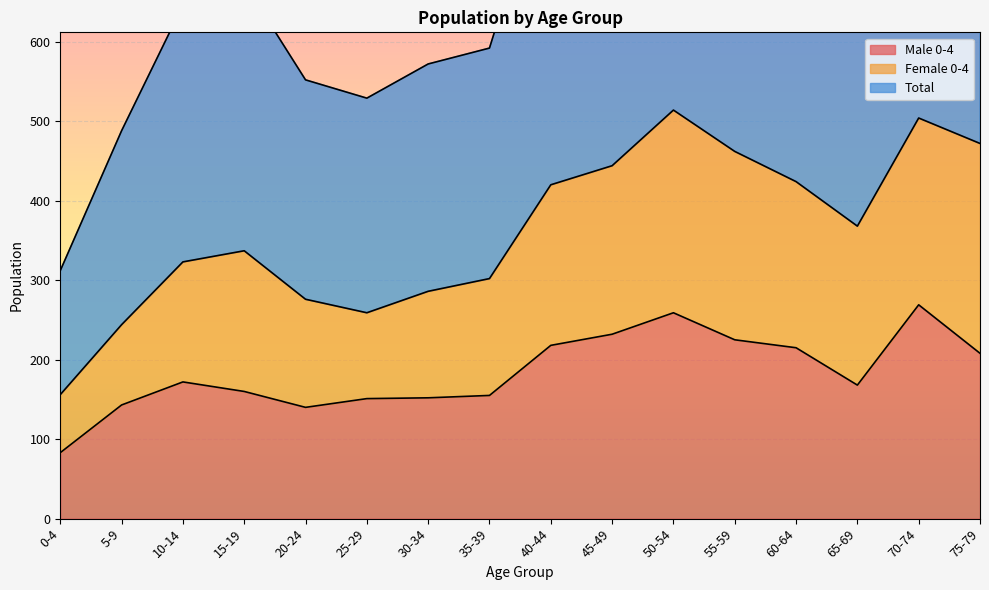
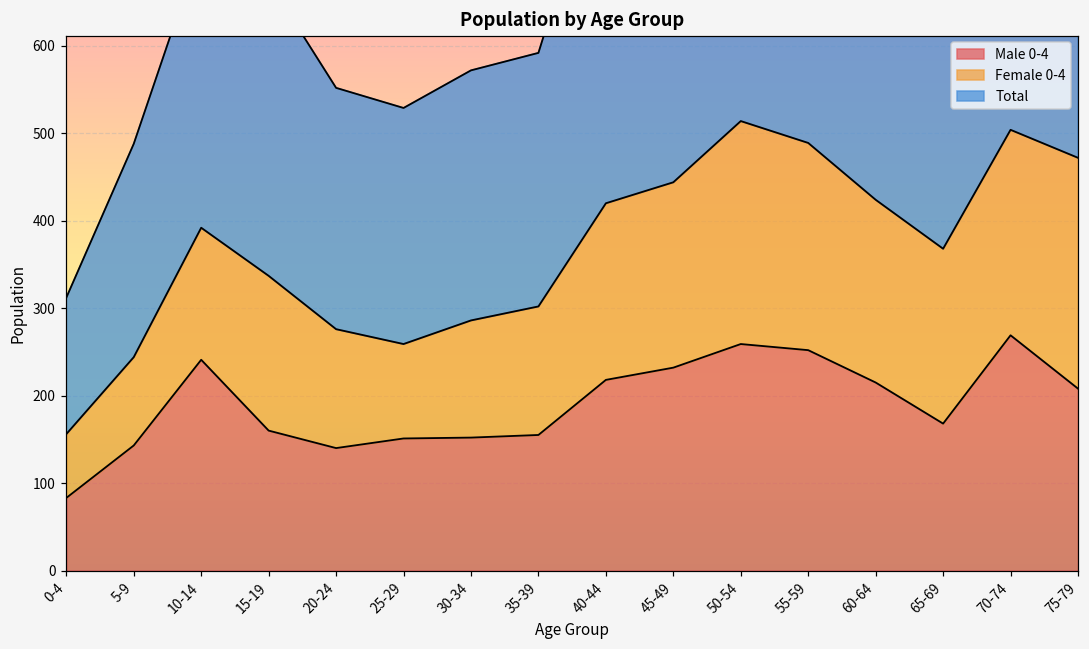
Male 0-4, 10-14: 170 -> 240
Male 0-4, 55-59: 230 -> 250
